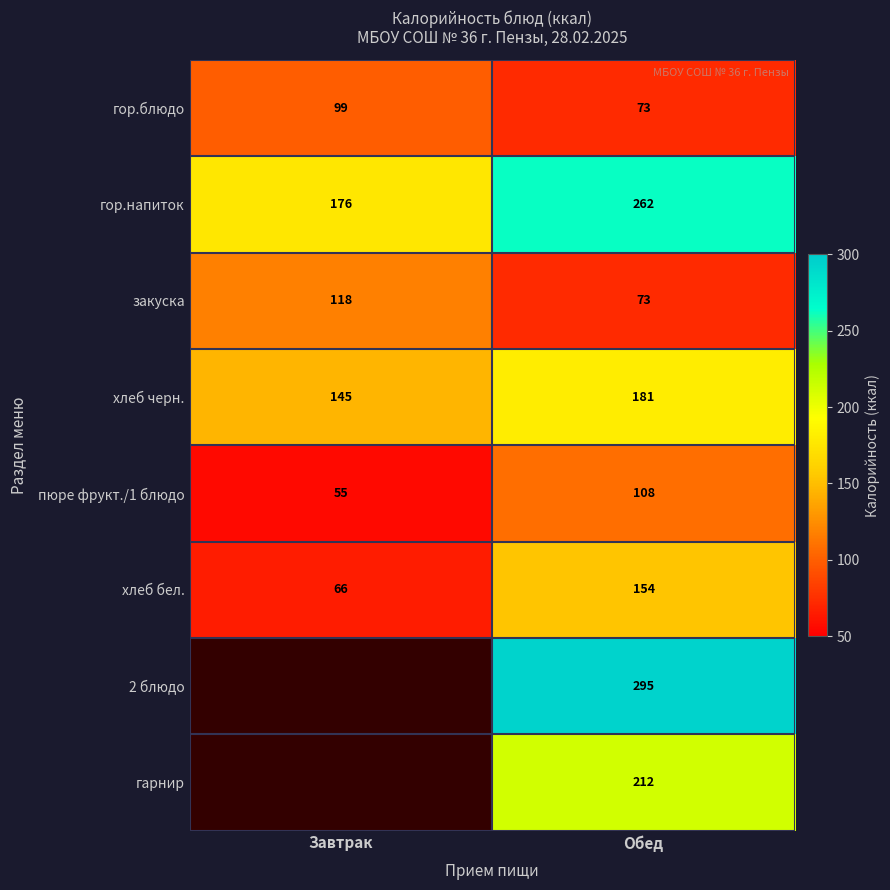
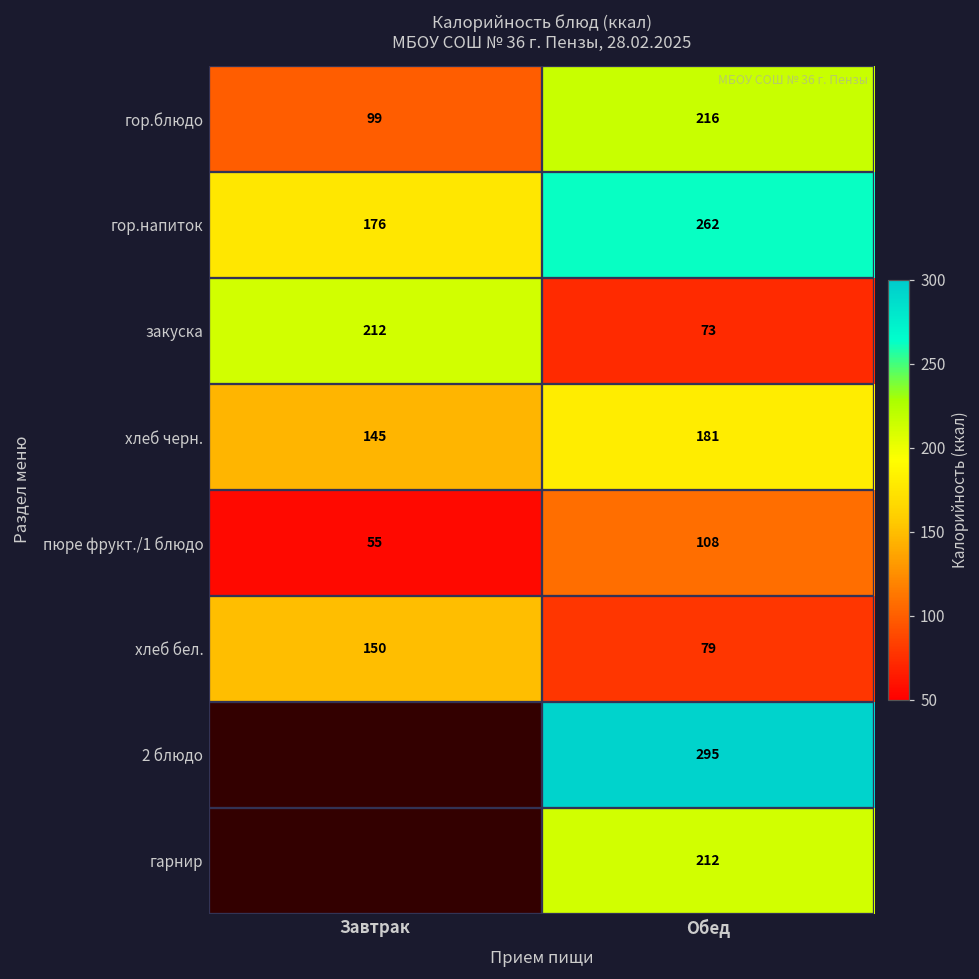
гор.блюдо, Обед: 73 -> 216
закуска, Завтрак: 118 -> 212
хлеб бел., Завтрак: 66 -> 150
хлеб бел., Обед: 154 -> 79
